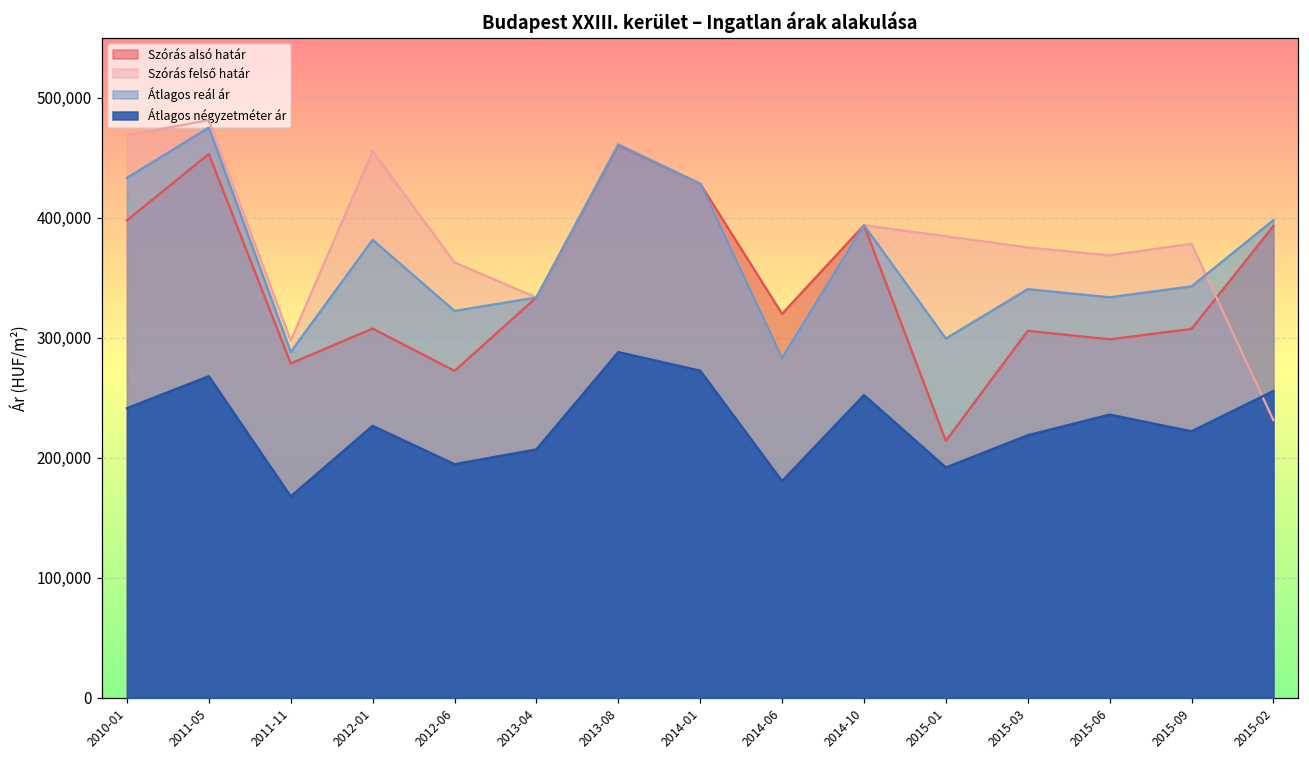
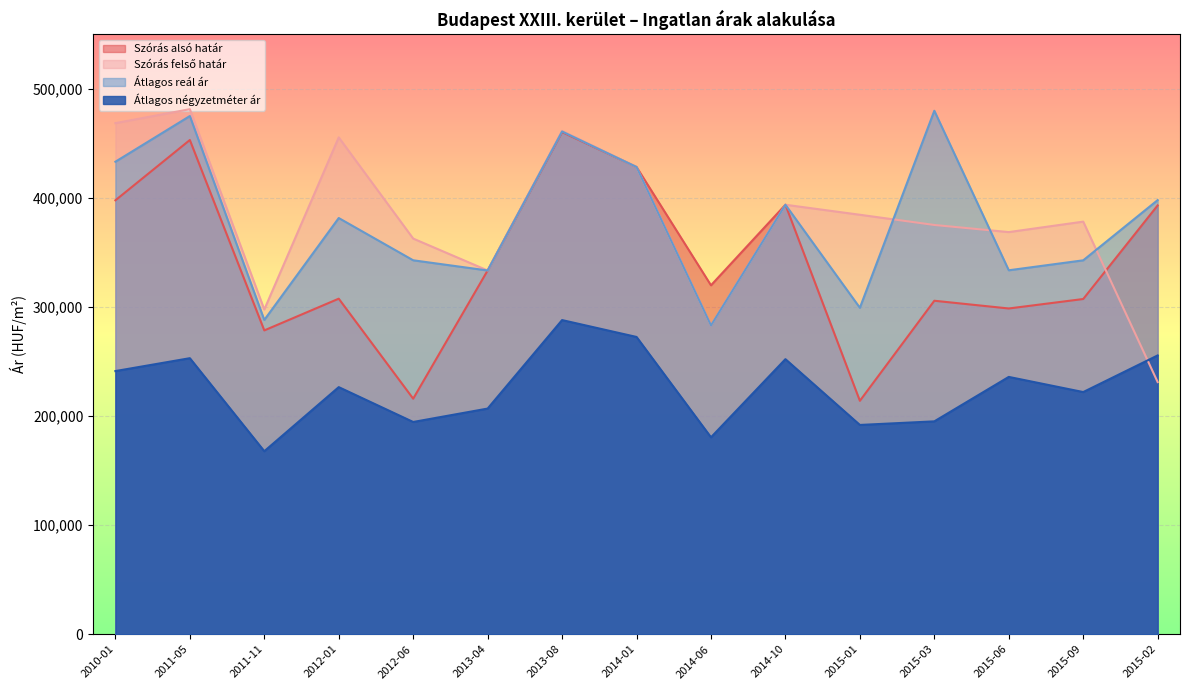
Átlagos négyzetméter ár, 2011-05: 268,000 -> 253,000
Szórás alsó határ, 2012-06: 272,000 -> 216,000
Átlagos reál ár, 2012-06: 322,000 -> 343,000
Átlagos reál ár, 2015-03: 341,000 -> 480,000
Átlagos négyzetméter ár, 2015-03: 219,000 -> 195,000
